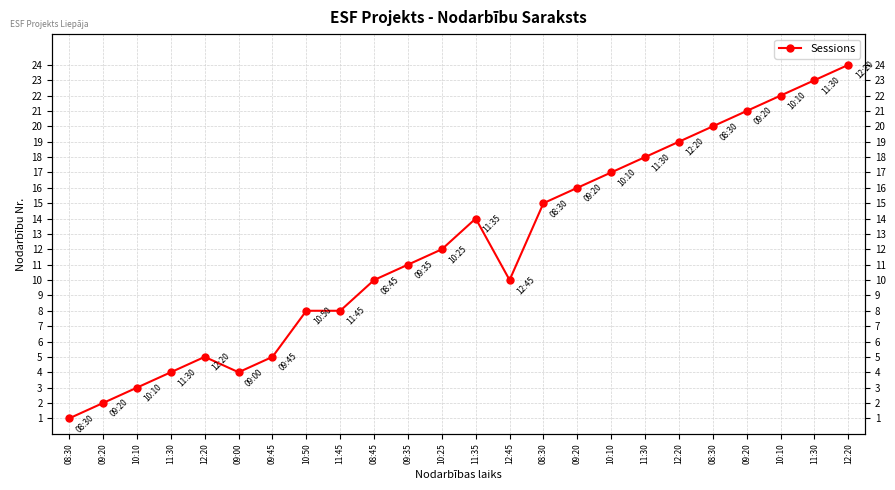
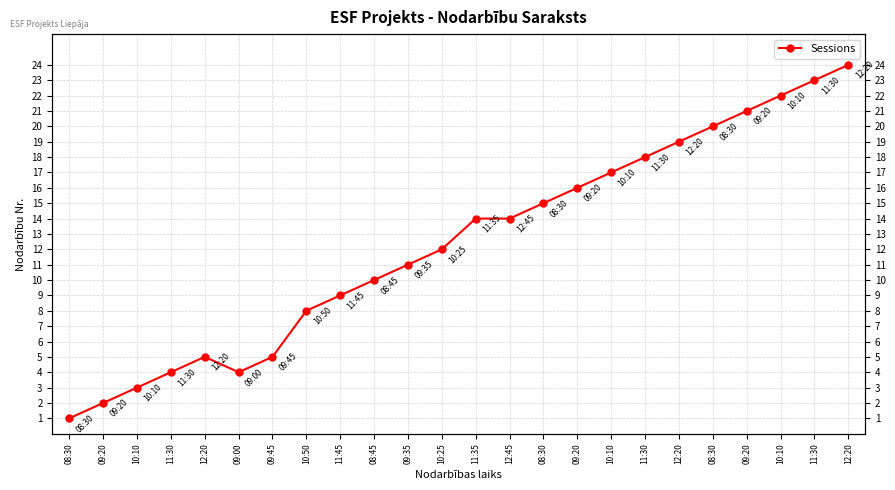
11:45: 8 -> 9
12:45: 10 -> 14
